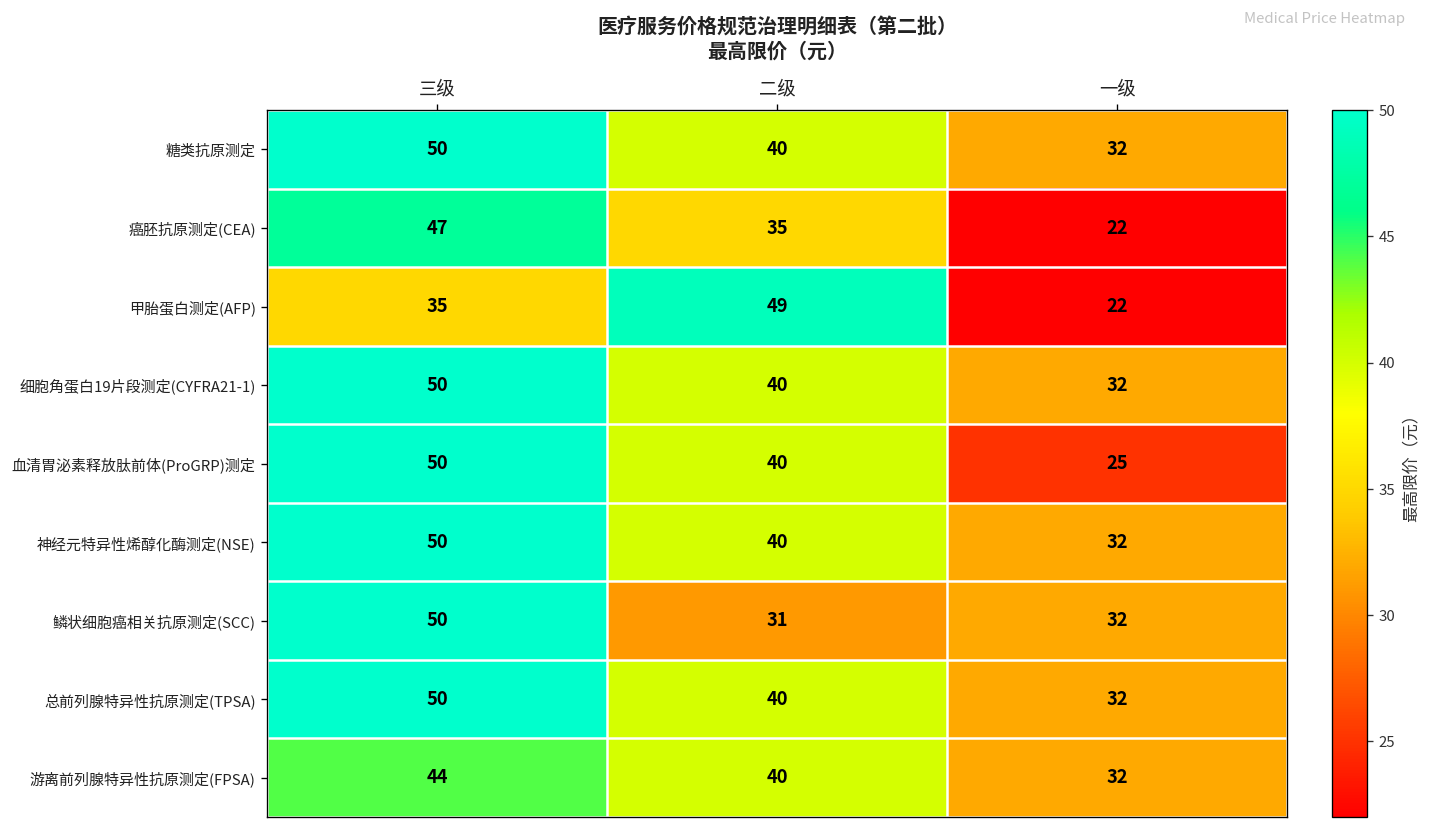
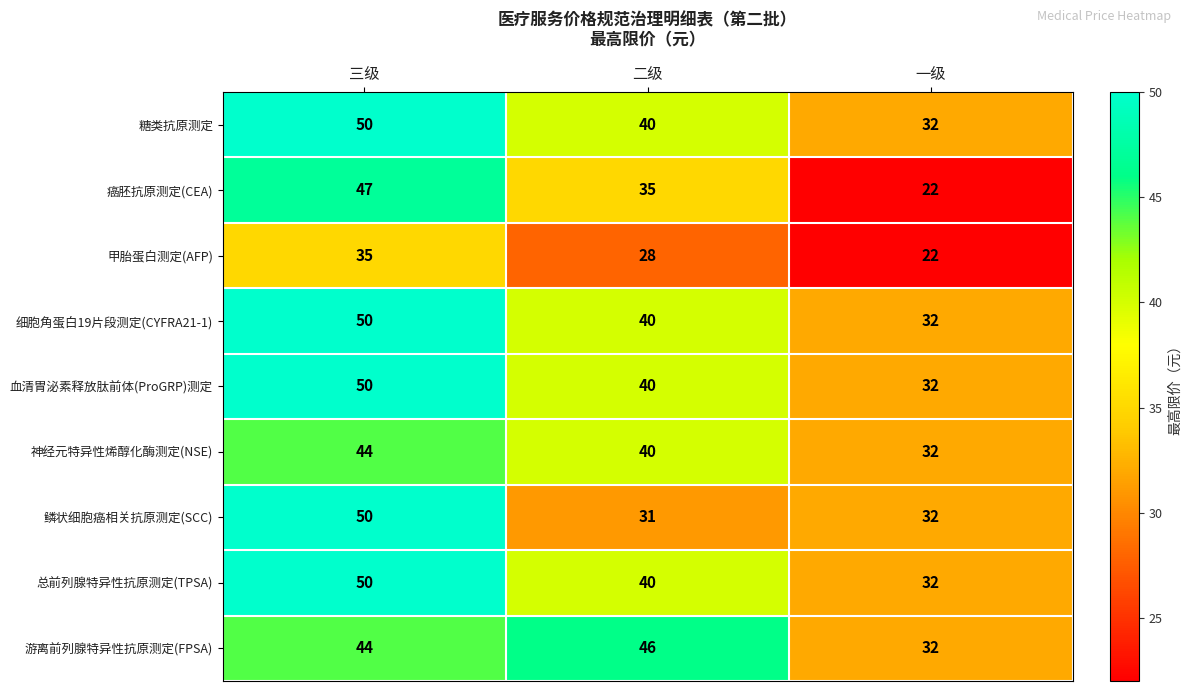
甲胎蛋白测定(AFP), 二级: 49 -> 28
血清胃泌素释放肽前体(ProGRP)测定, 一级: 25 -> 32
神经元特异性烯醇化酶测定(NSE), 三级: 50 -> 44
游离前列腺特异性抗原测定(FPSA), 二级: 40 -> 46
